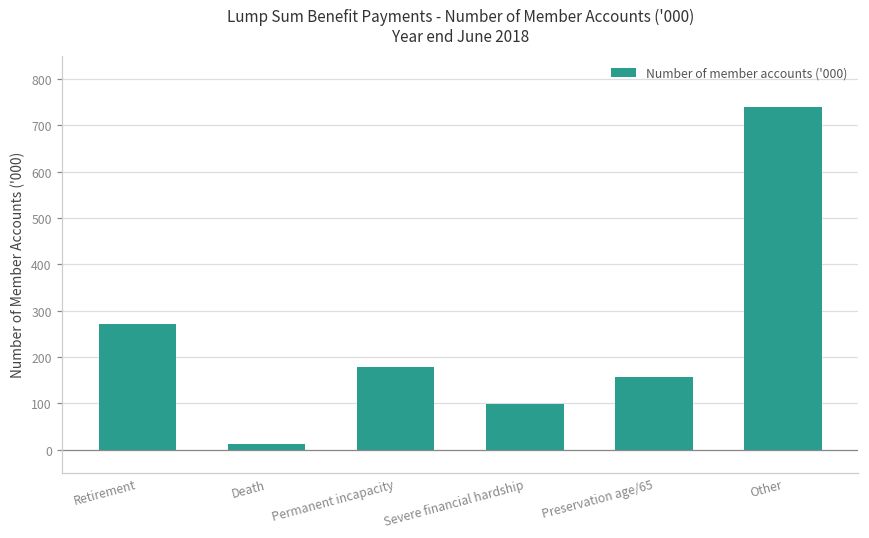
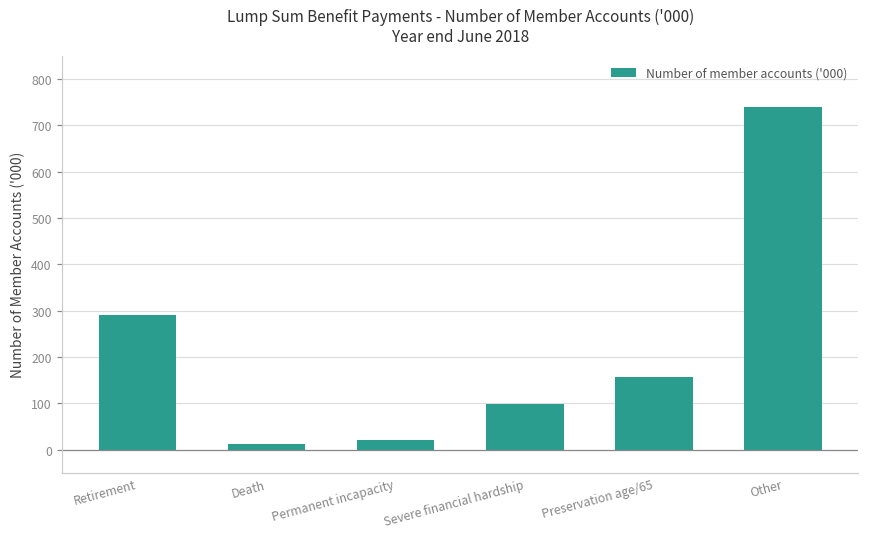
Retirement: 270 -> 290
Permanent incapacity: 180 -> 20
